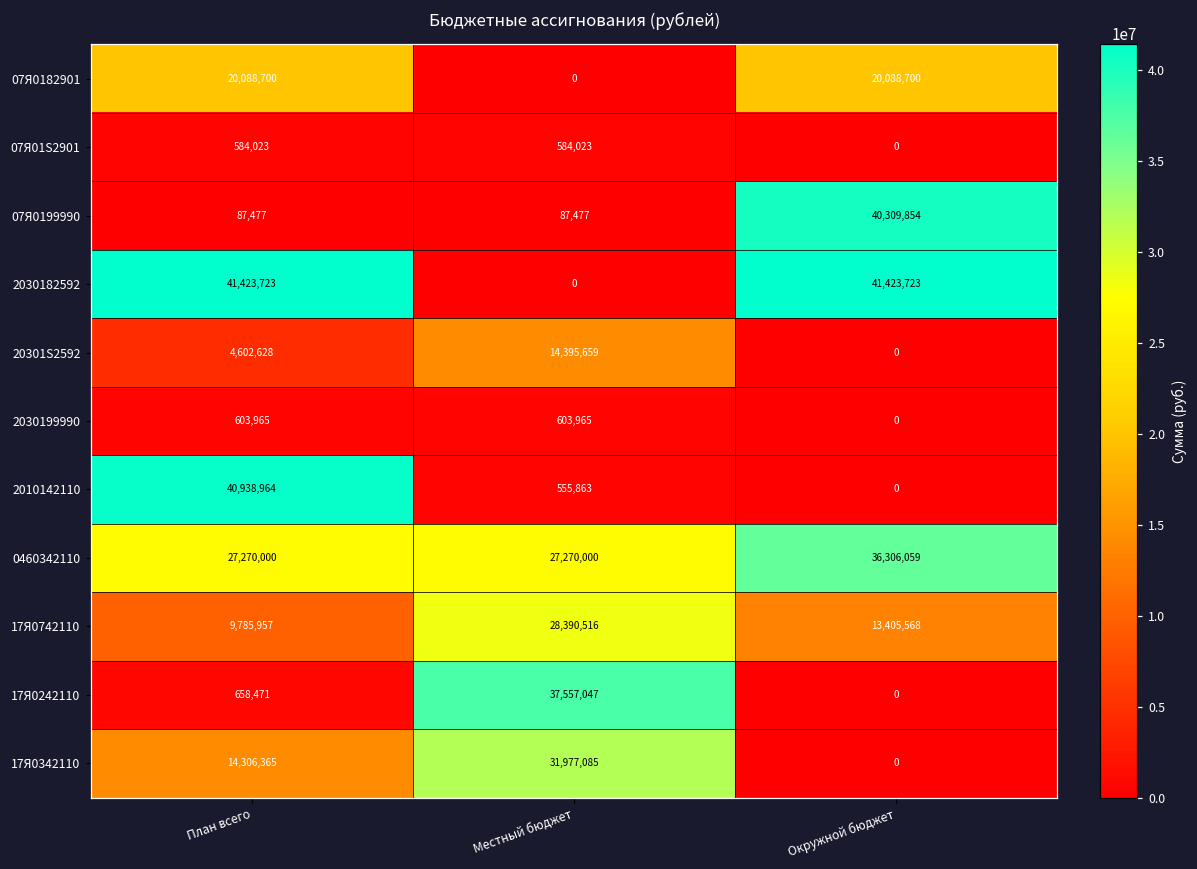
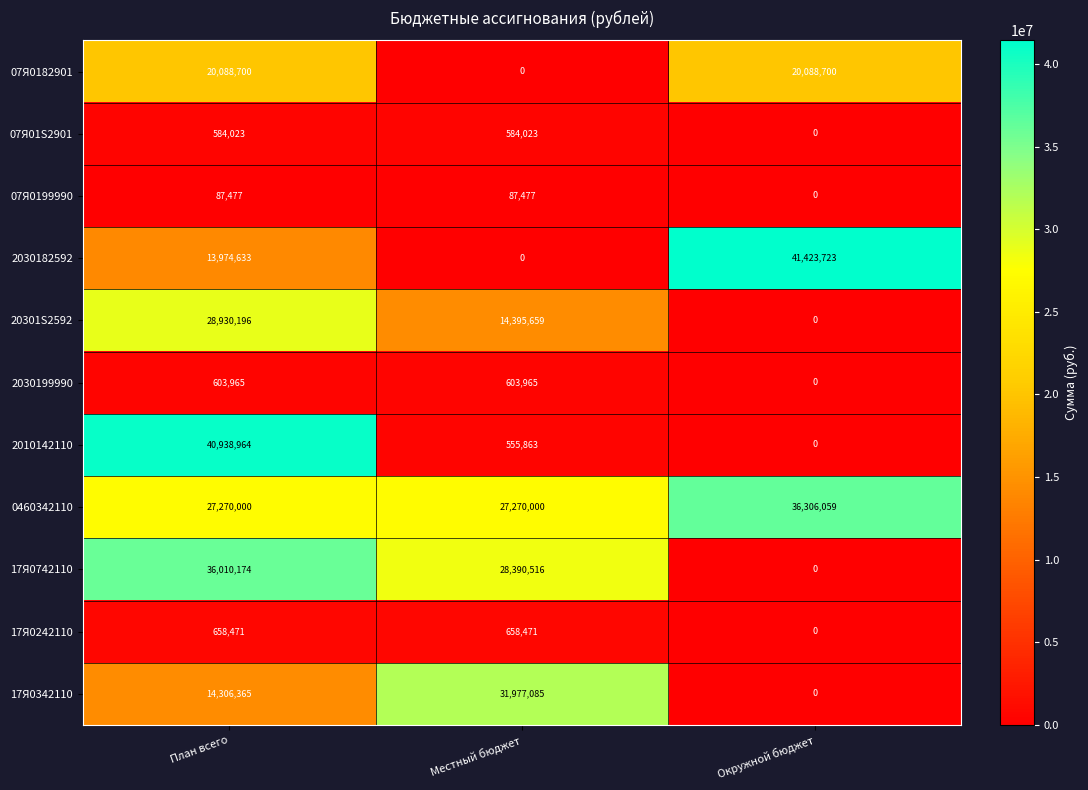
07Я0199990, Окружной бюджет: 40,309,854 -> 0
2030182592, План всего: 41,423,723 -> 13,974,633
20301S2592, План всего: 4,602,628 -> 28,930,196
17Я0742110, План всего: 9,785,957 -> 36,010,174
17Я0742110, Окружной бюджет: 13,405,568 -> 0
17Я0242110, Местный бюджет: 37,557,047 -> 658,471
